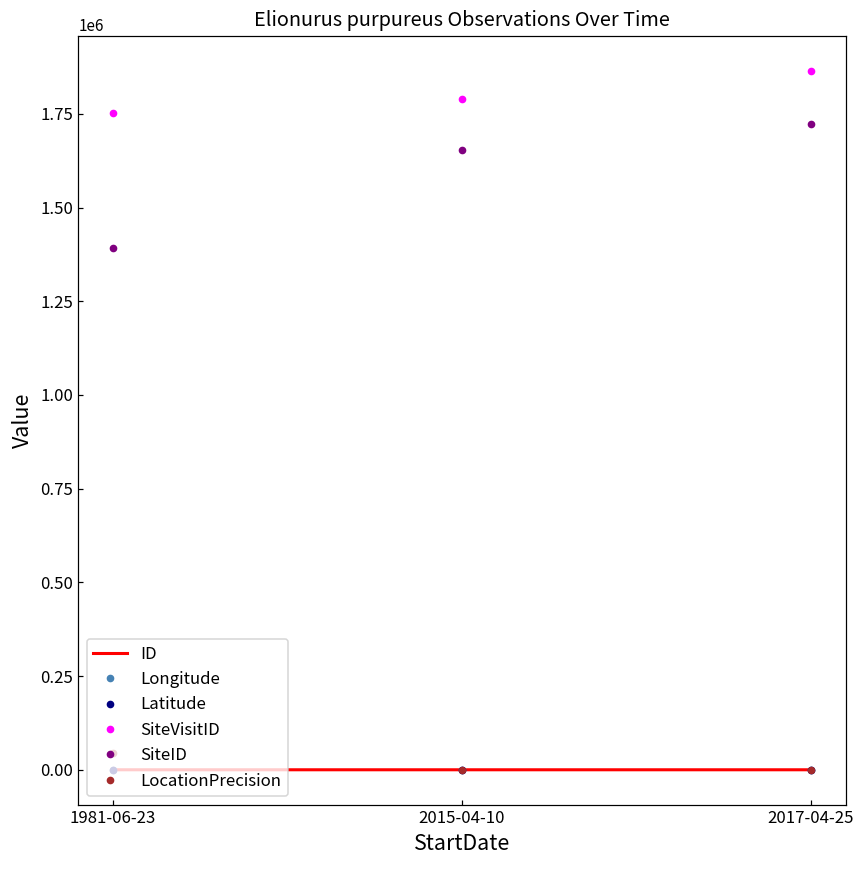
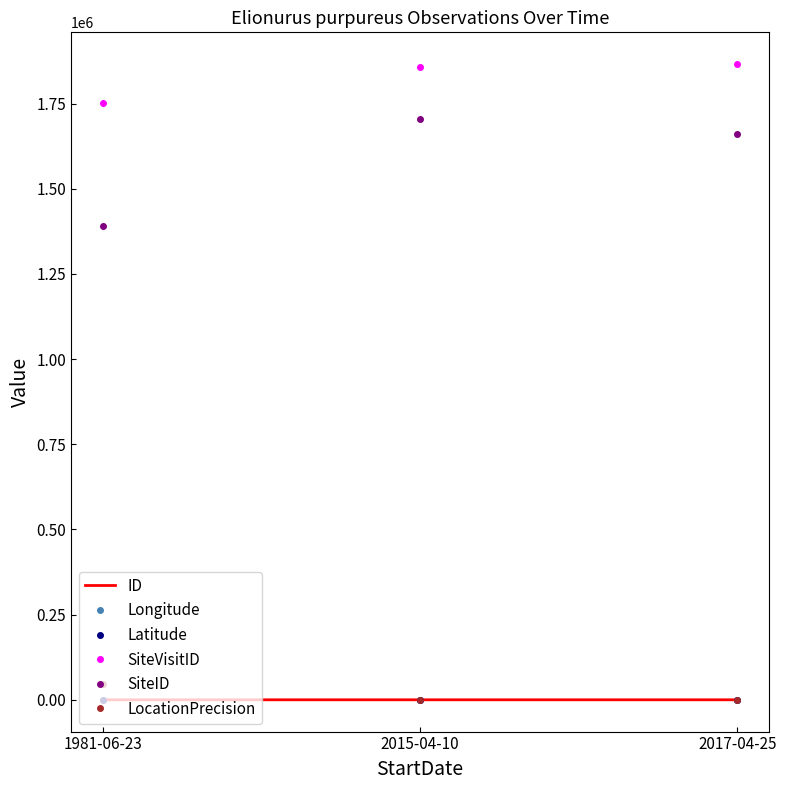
SiteVisitID, 2015-04-10: 1790000 -> 1860000
SiteID, 2015-04-10: 1650000 -> 1700000
SiteID, 2017-04-25: 1720000 -> 1660000
